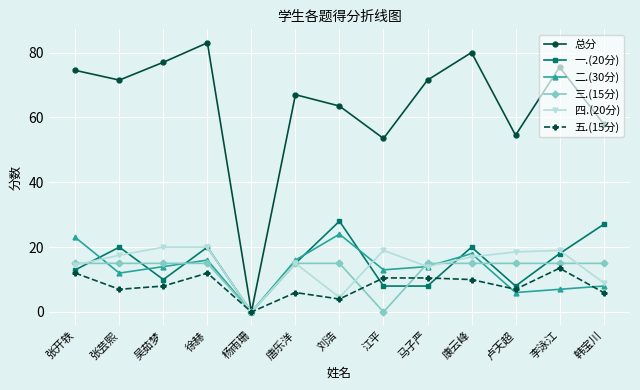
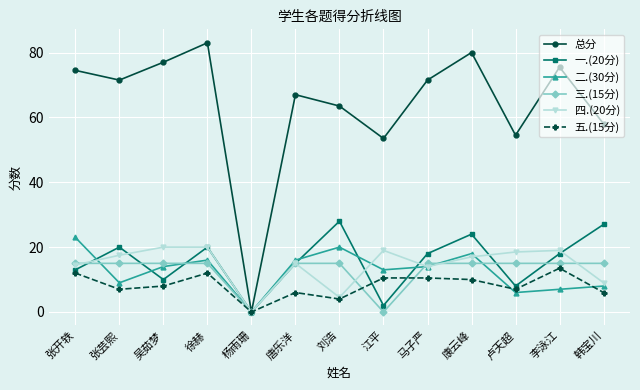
二.(30分), 张芸熙: 12 -> 9
二.(30分), 刘浩: 24 -> 20
一.(20分), 江平: 8 -> 2
一.(20分), 马子严: 8 -> 18
一.(20分), 康云峰: 20 -> 24
